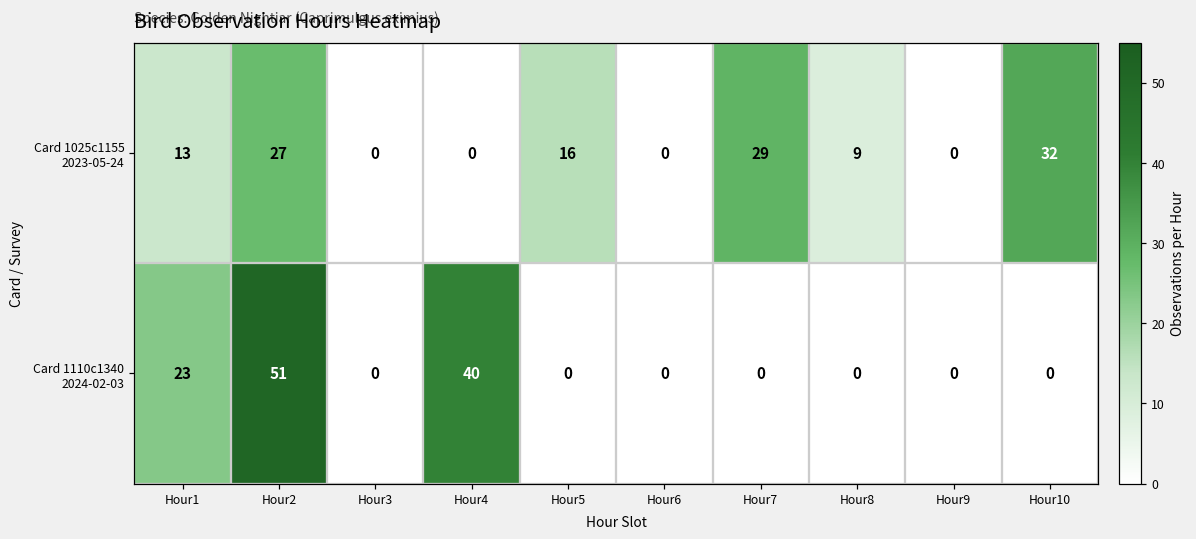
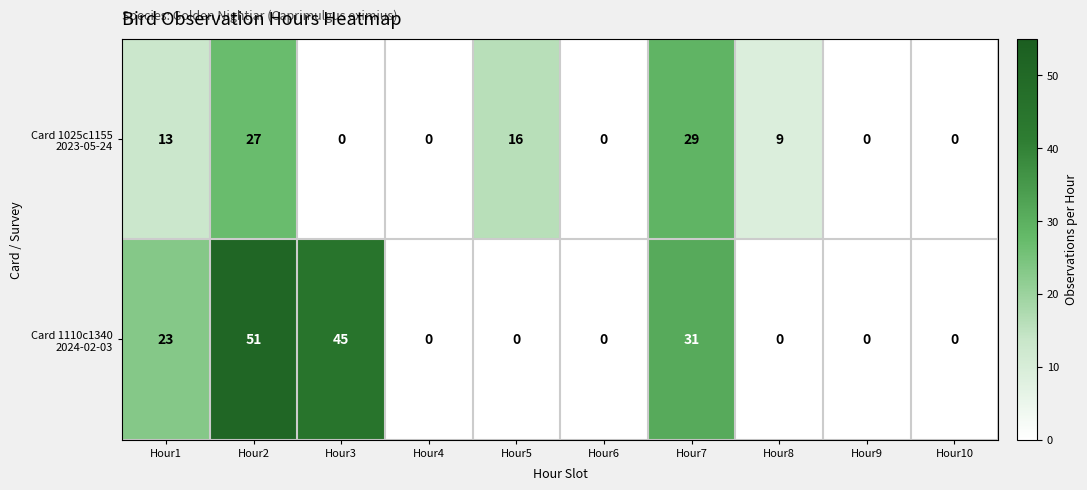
Card 1025c1155 2023-05-24, Hour10: 32 -> 0
Card 1110c1340 2024-02-03, Hour3: 0 -> 45
Card 1110c1340 2024-02-03, Hour4: 40 -> 0
Card 1110c1340 2024-02-03, Hour7: 0 -> 31
